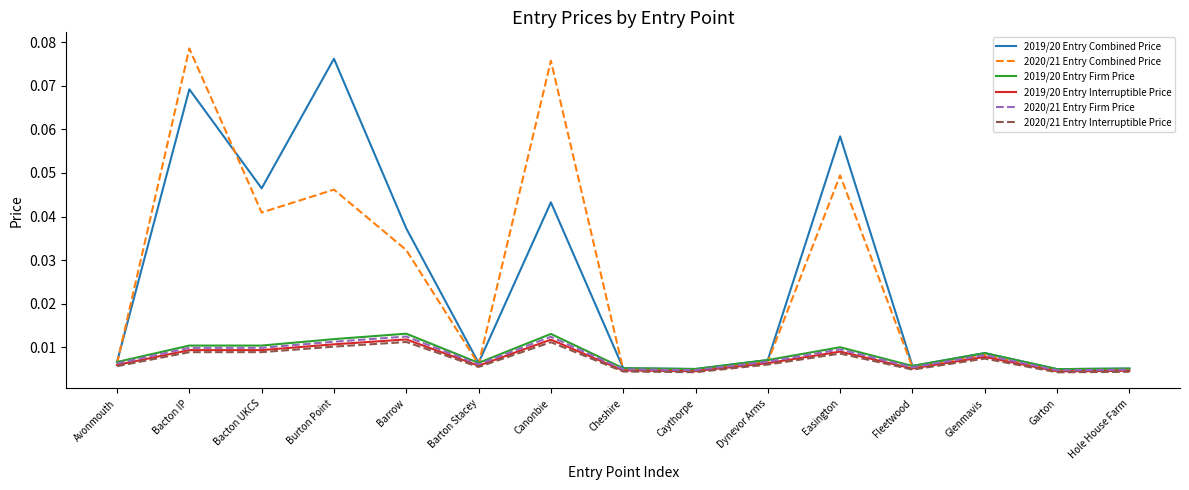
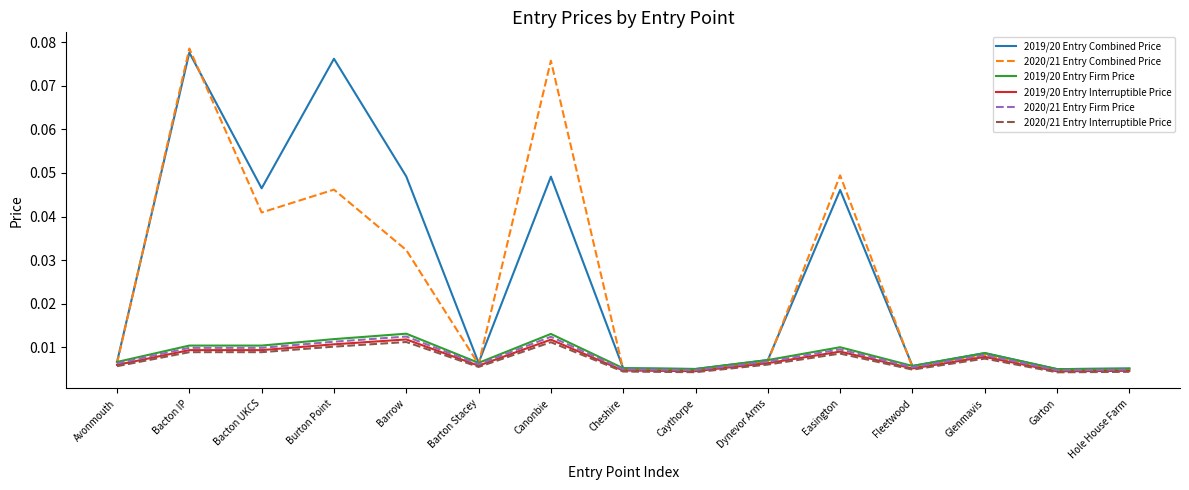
2019/20 Entry Combined Price, Bacton IP: 0.069 -> 0.078
2019/20 Entry Combined Price, Barrow: 0.037 -> 0.049
2019/20 Entry Combined Price, Canonbie: 0.043 -> 0.049
2019/20 Entry Combined Price, Easington: 0.058 -> 0.046
